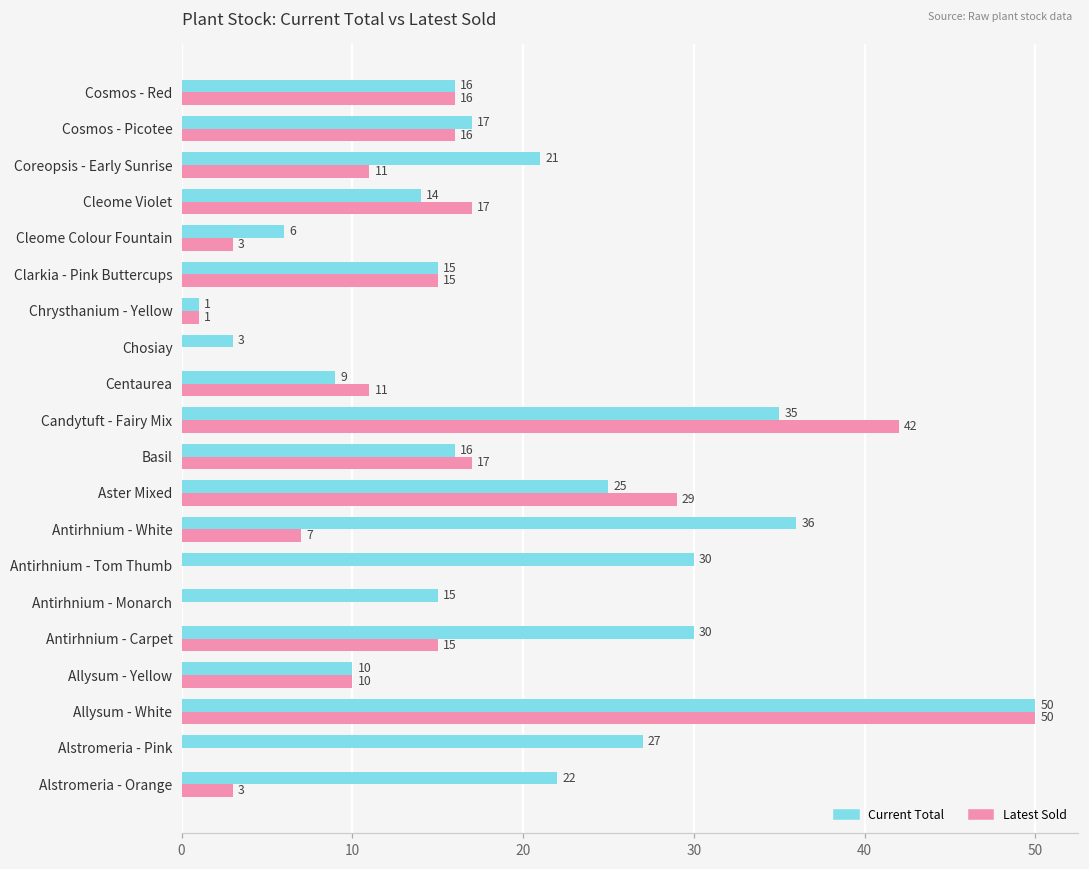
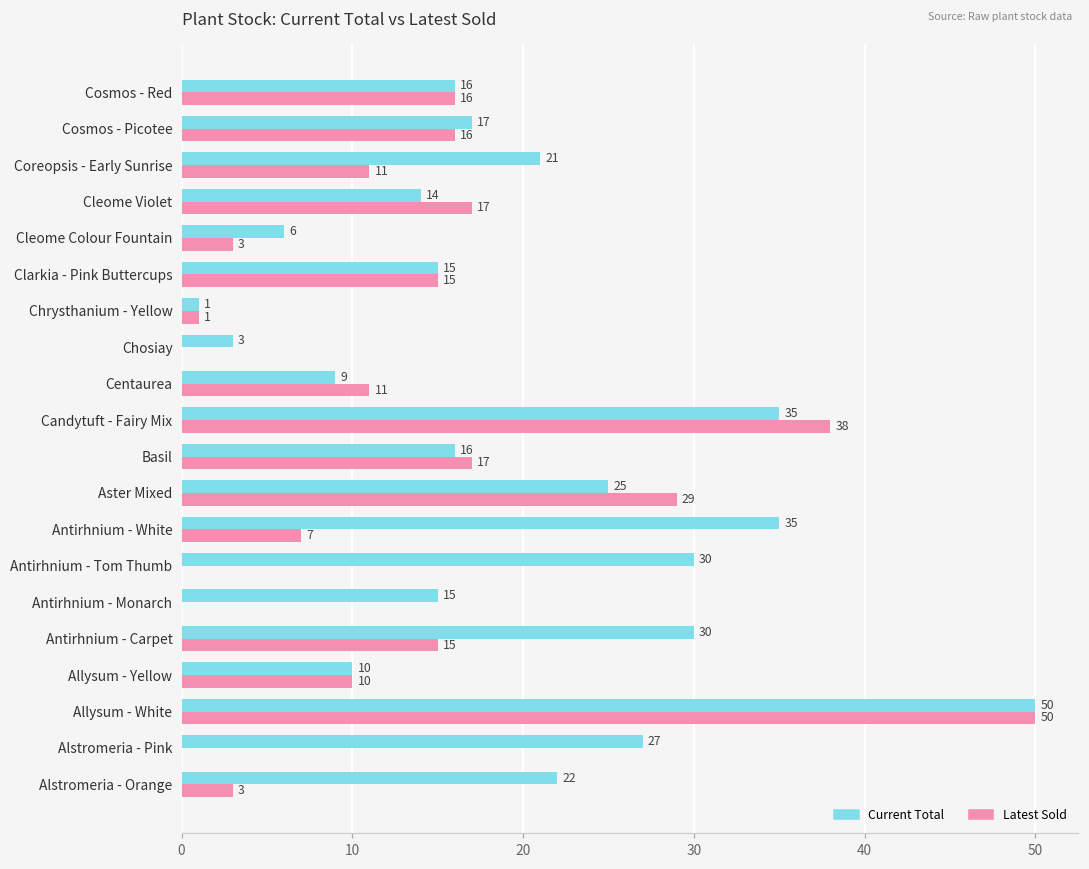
Latest Sold, Candytuft - Fairy Mix: 42 -> 38
Current Total, Antirhnium - White: 36 -> 35
